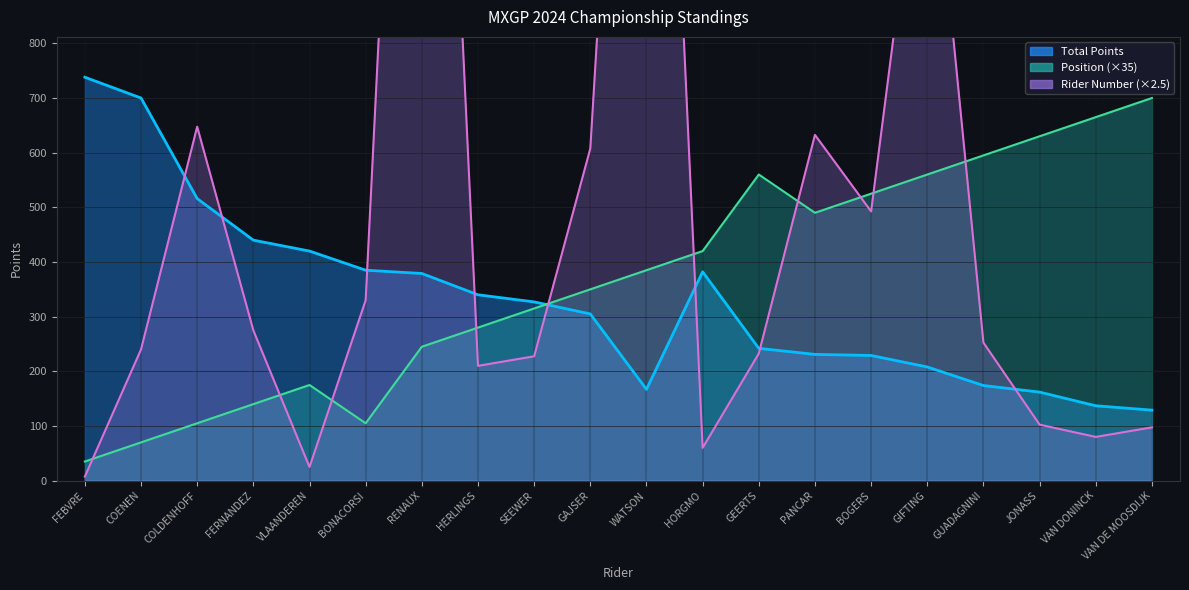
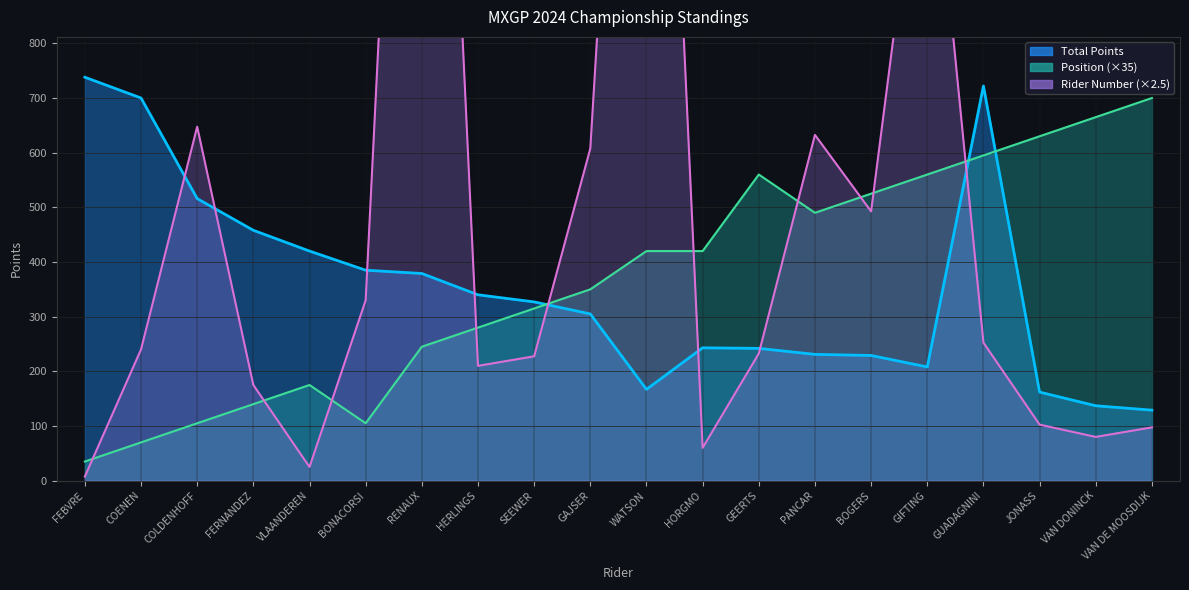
Total Points, FERNANDEZ: 440 -> 460
Rider Number (×2.5), FERNANDEZ: 280 -> 180
Position (×35), WATSON: 390 -> 420
Total Points, HORGMO: 380 -> 240
Total Points, GUADAGNINI: 170 -> 720
